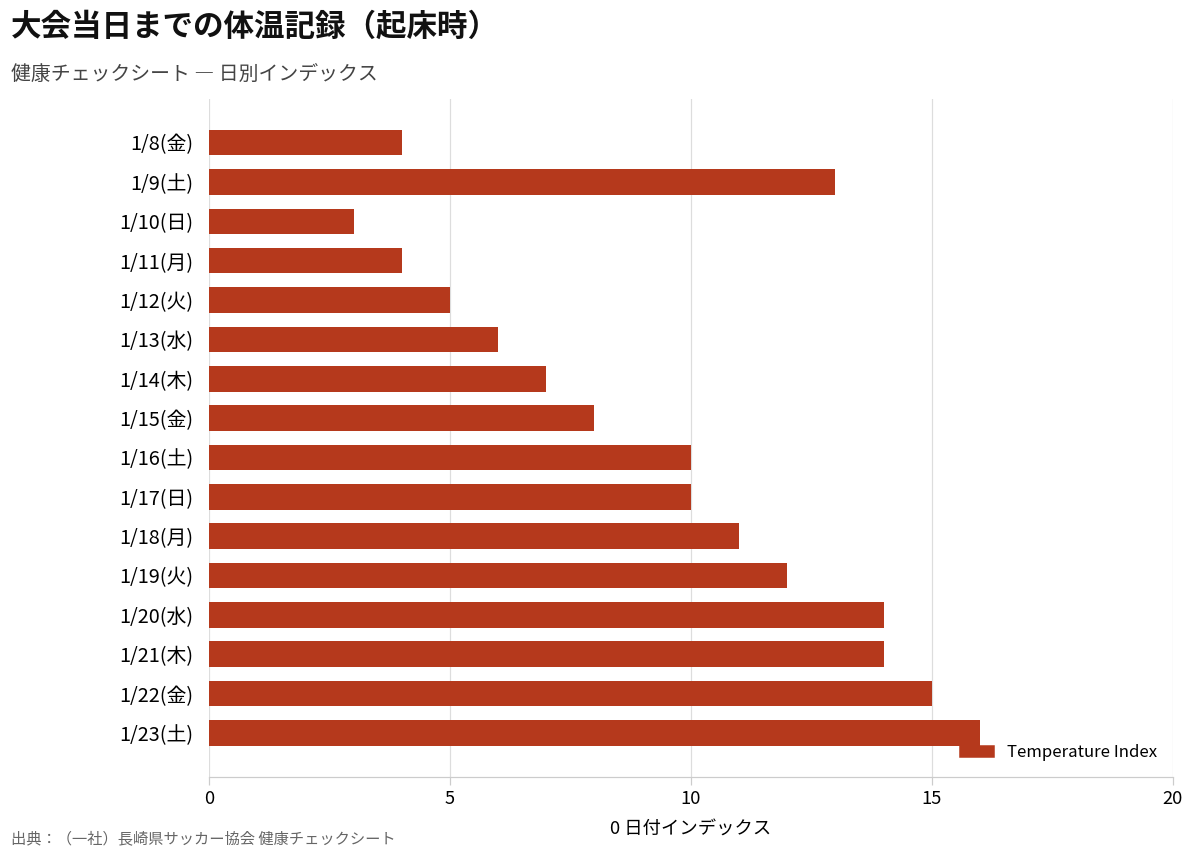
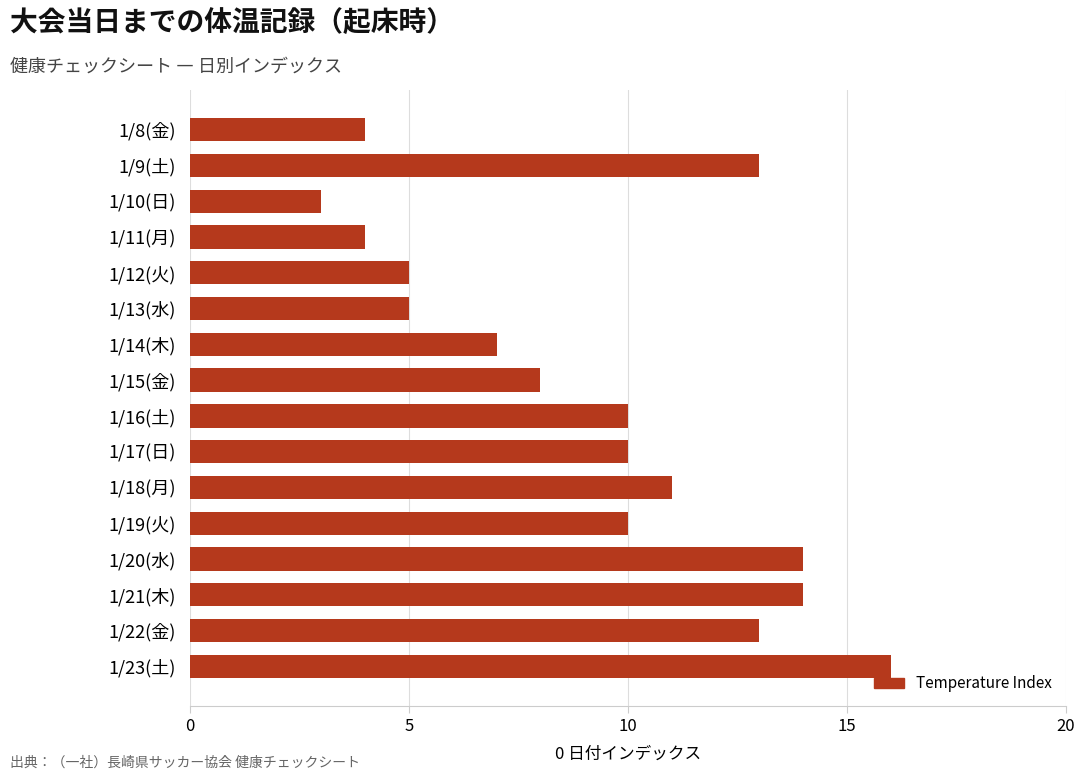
1/13(水): 6 -> 5
1/19(火): 12 -> 10
1/22(金): 15 -> 13
